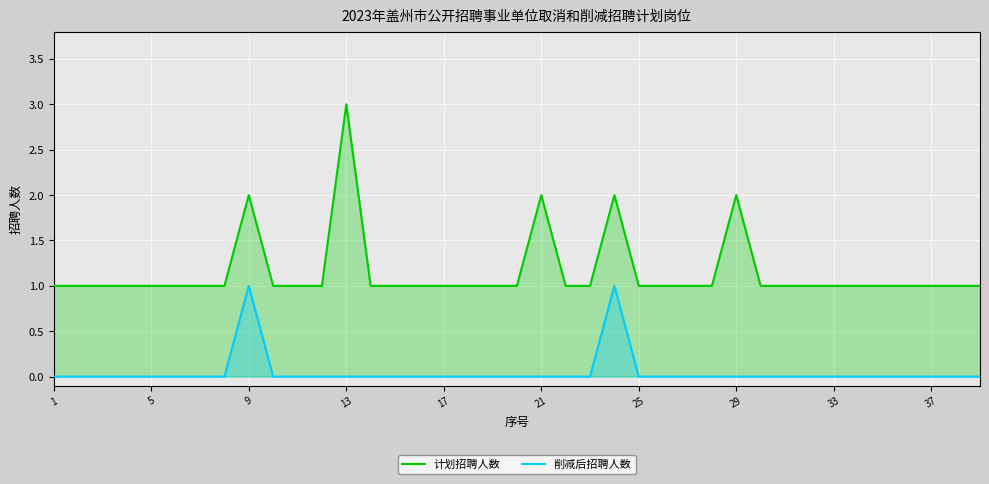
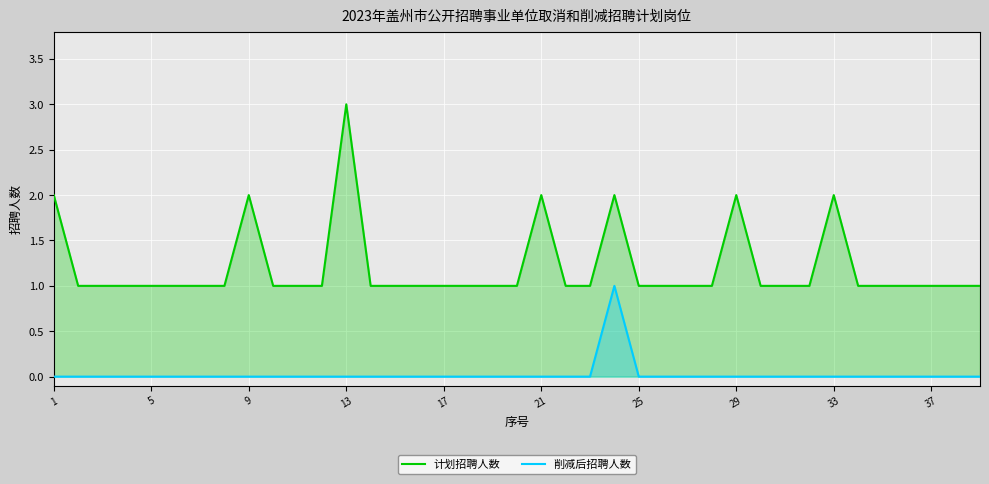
计划招聘人数, 1: 1 -> 2
削减后招聘人数, 9: 1 -> 0
计划招聘人数, 33: 1 -> 2
